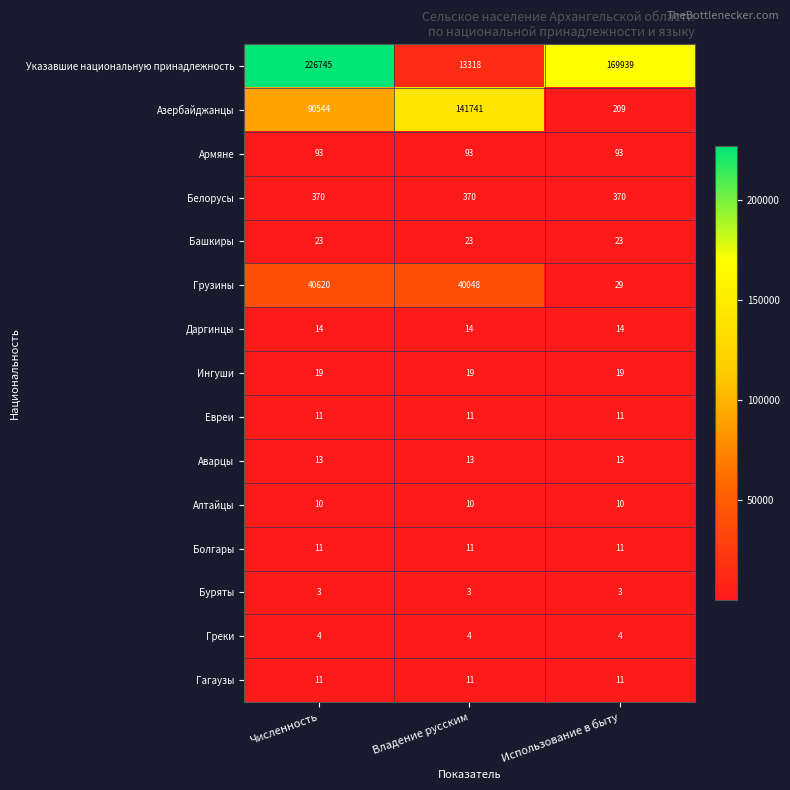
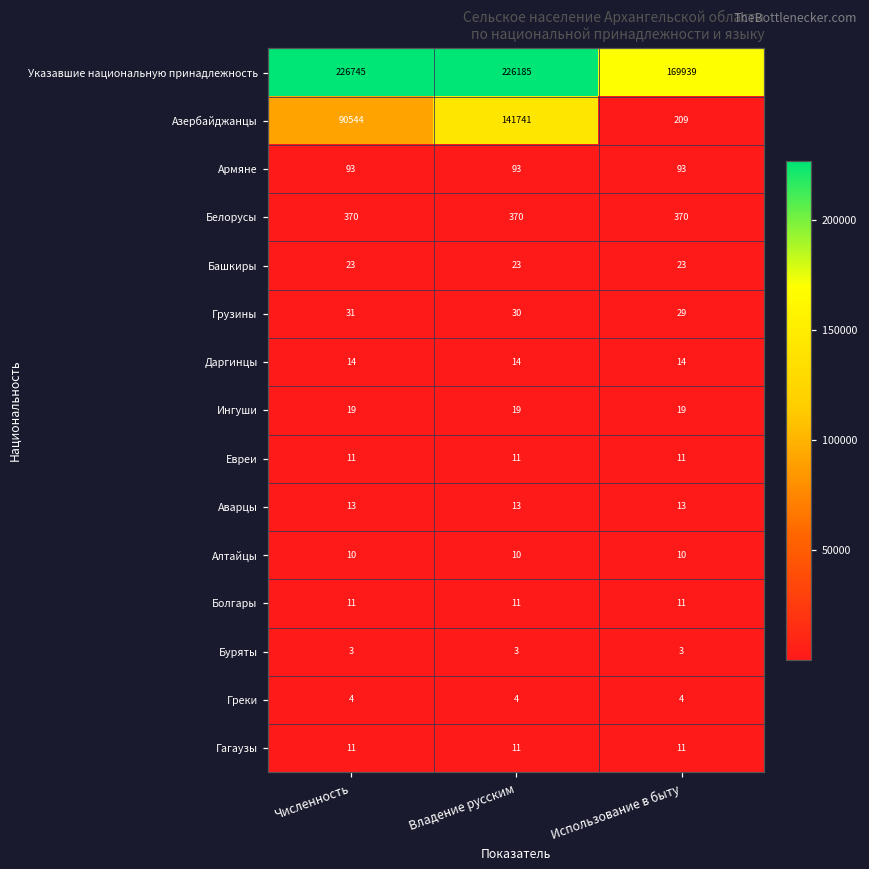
Указавшие национальную принадлежность, Владение русским: 13318 -> 226185
Грузины, Численность: 40620 -> 31
Грузины, Владение русским: 40048 -> 30
